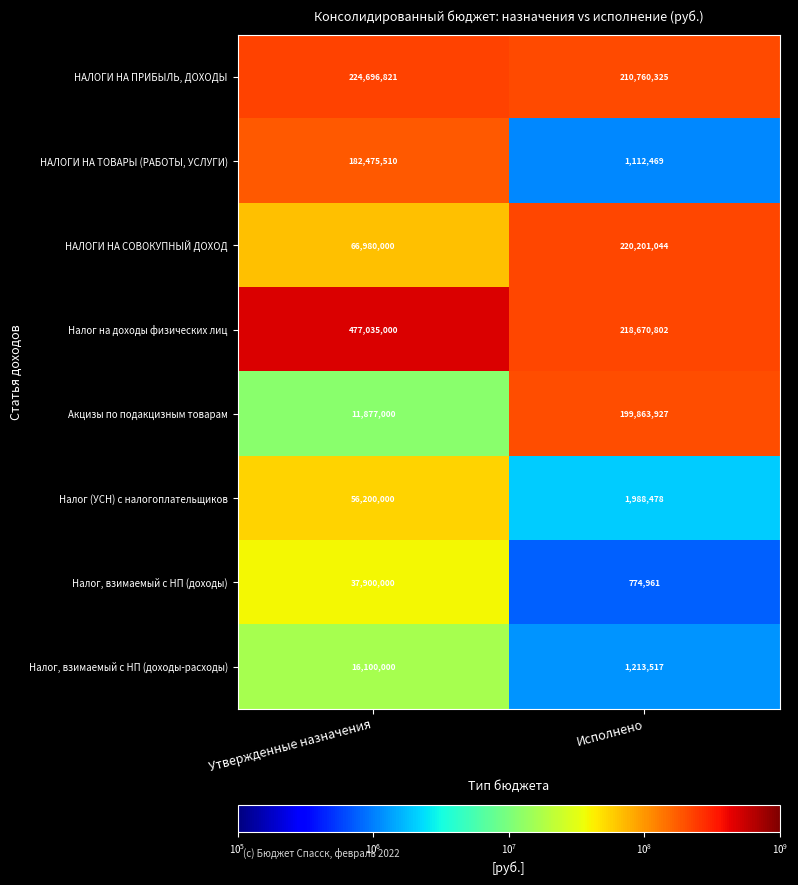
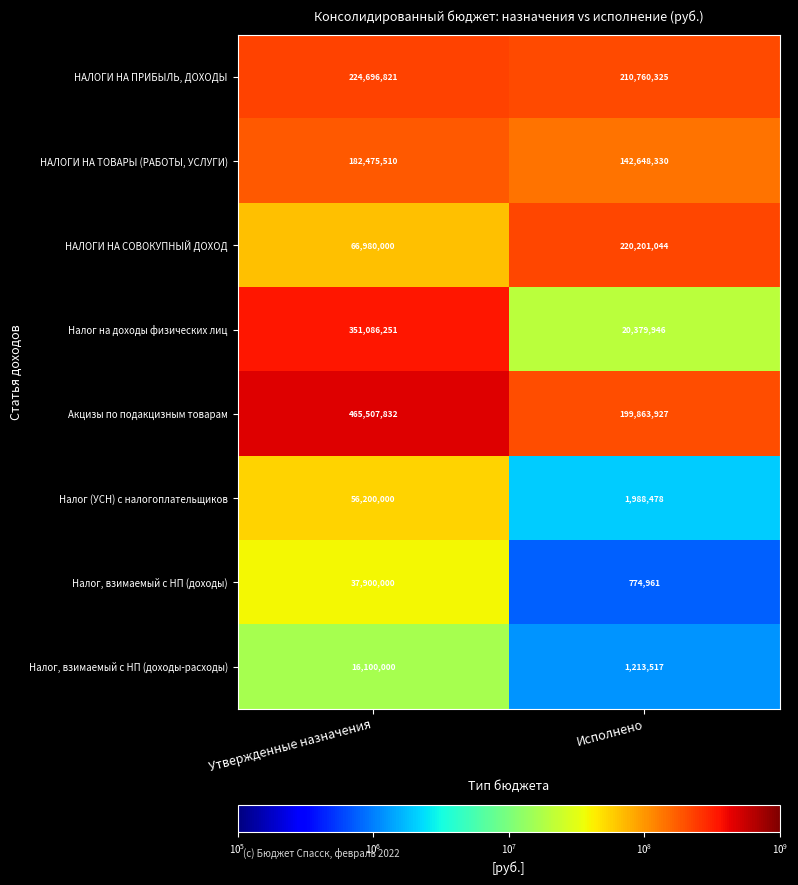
НАЛОГИ НА ТОВАРЫ (РАБОТЫ, УСЛУГИ), Исполнено: 1,112,469 -> 142,648,330
Налог на доходы физических лиц, Утвержденные назначения: 477,035,000 -> 351,086,251
Налог на доходы физических лиц, Исполнено: 218,670,802 -> 20,379,946
Акцизы по подакцизным товарам, Утвержденные назначения: 11,877,000 -> 465,507,832
